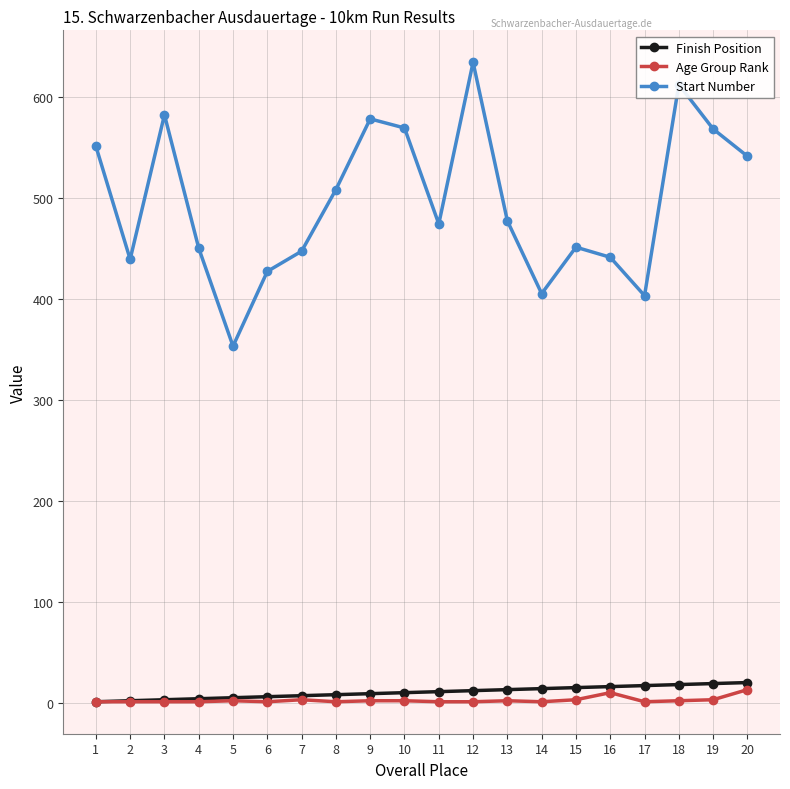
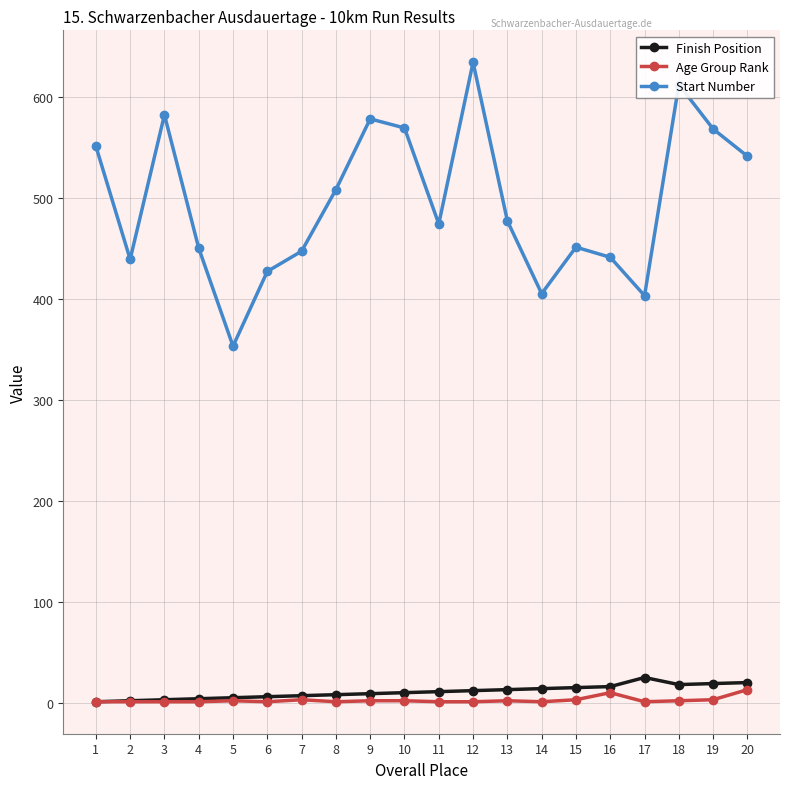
Finish Position, 17: 17 -> 25
